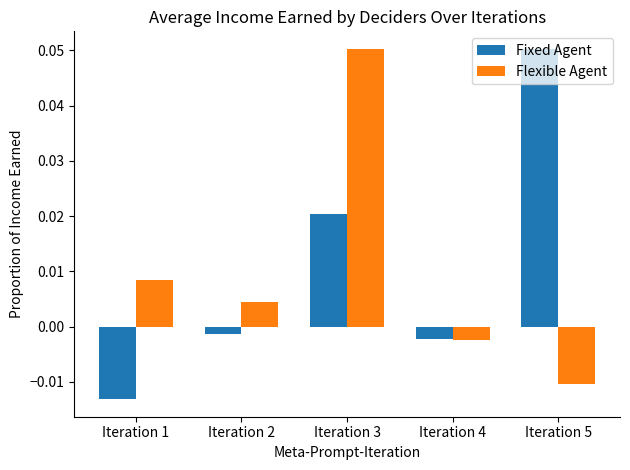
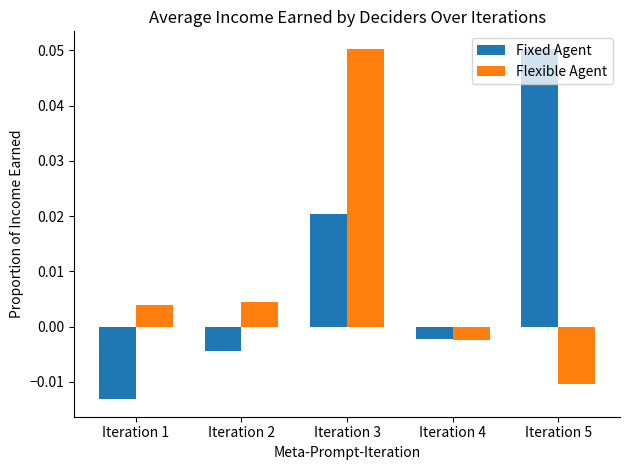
Flexible Agent, Iteration 1: 0.008 -> 0.004
Fixed Agent, Iteration 2: -0.001 -> -0.004
